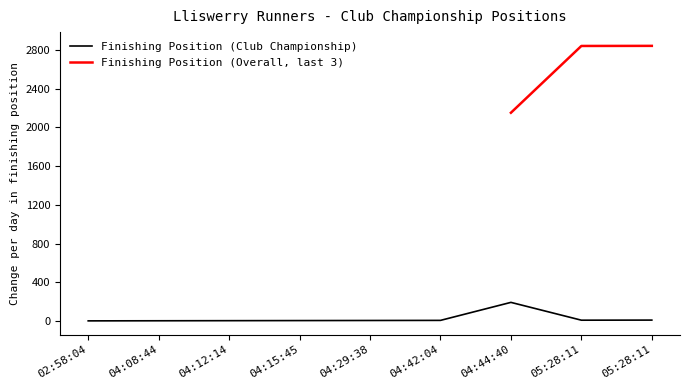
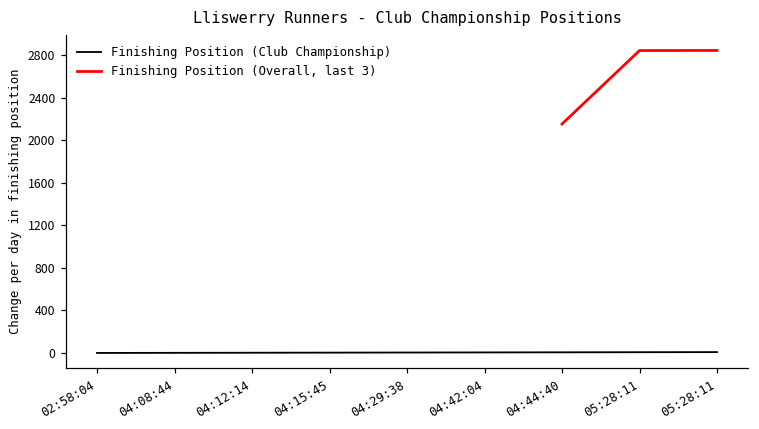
Finishing Position (Club Championship), 04:44:40: 200 -> 0
